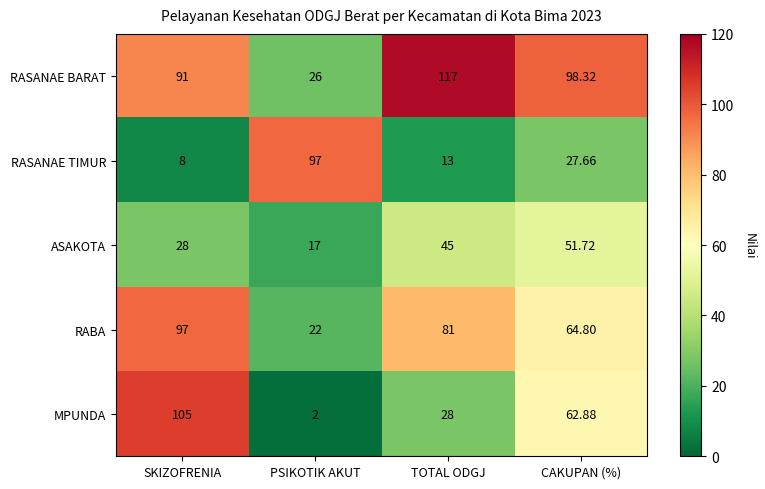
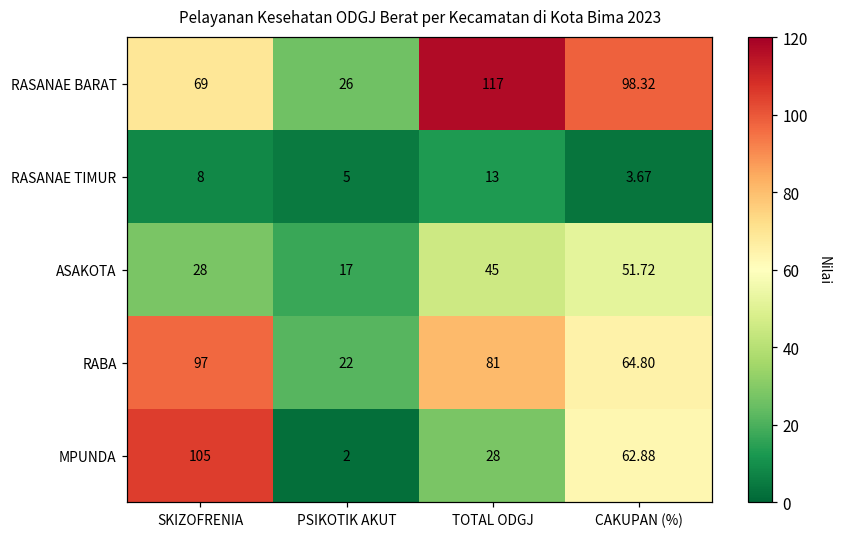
RASANAE BARAT, SKIZOFRENIA: 91 -> 69
RASANAE TIMUR, PSIKOTIK AKUT: 97 -> 5
RASANAE TIMUR, CAKUPAN (%): 27.66 -> 3.67
